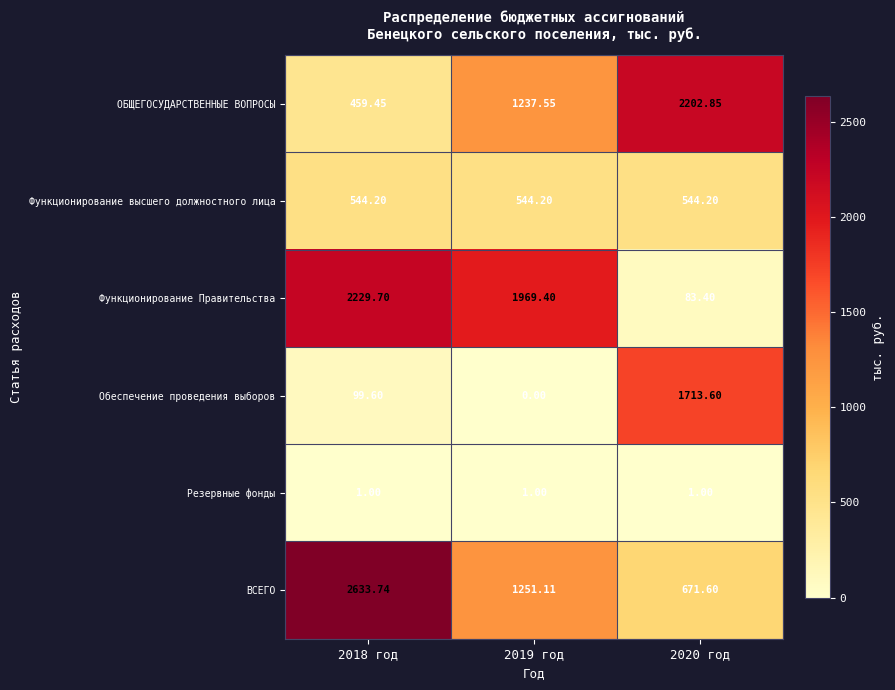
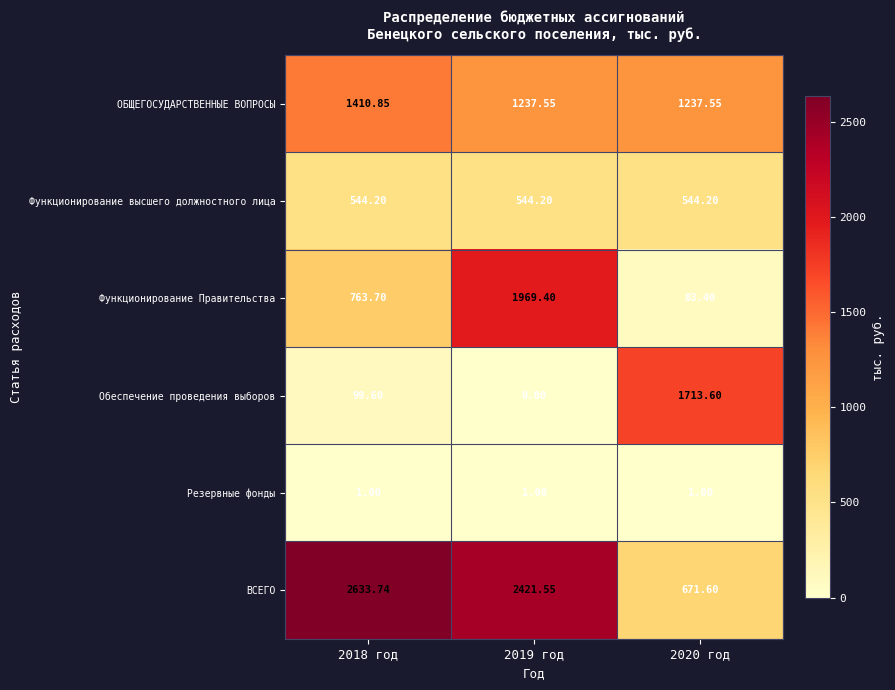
ОБЩЕГОСУДАРСТВЕННЫЕ ВОПРОСЫ, 2018 год: 459.45 -> 1410.85
ОБЩЕГОСУДАРСТВЕННЫЕ ВОПРОСЫ, 2020 год: 2202.85 -> 1237.55
Функционирование Правительства, 2018 год: 2229.70 -> 763.70
ВСЕГО, 2019 год: 1251.11 -> 2421.55
